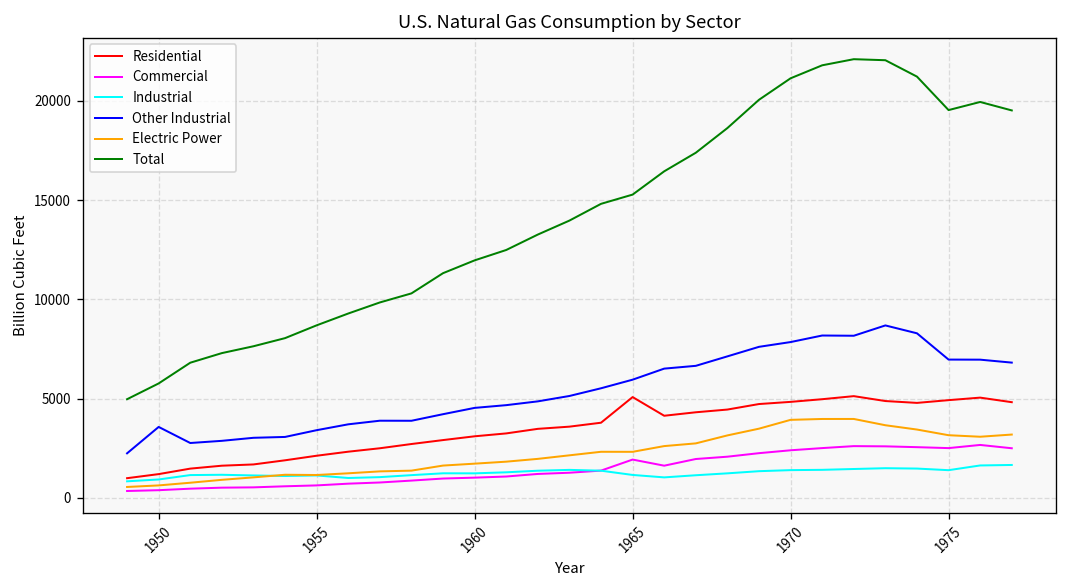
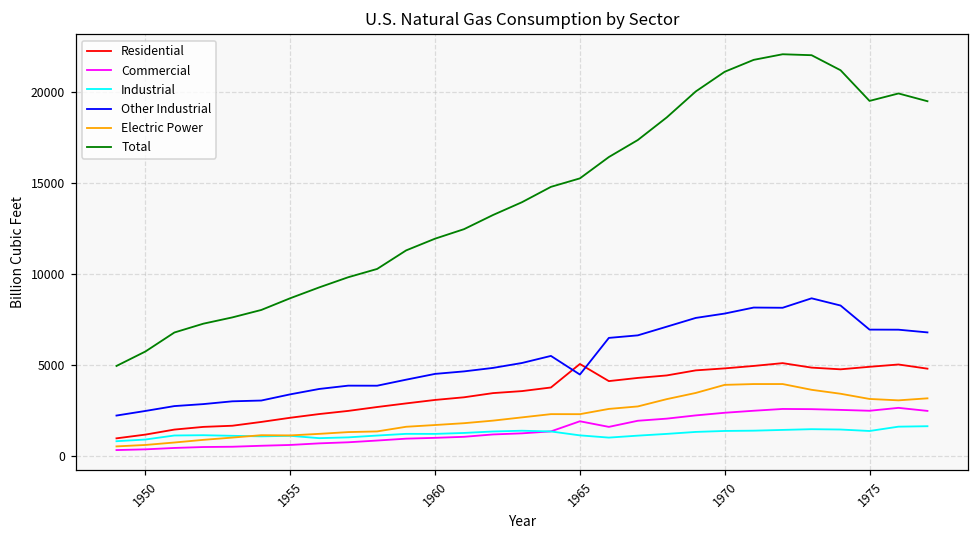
Other Industrial, 1950: 3600 -> 2500
Other Industrial, 1965: 6000 -> 4500
